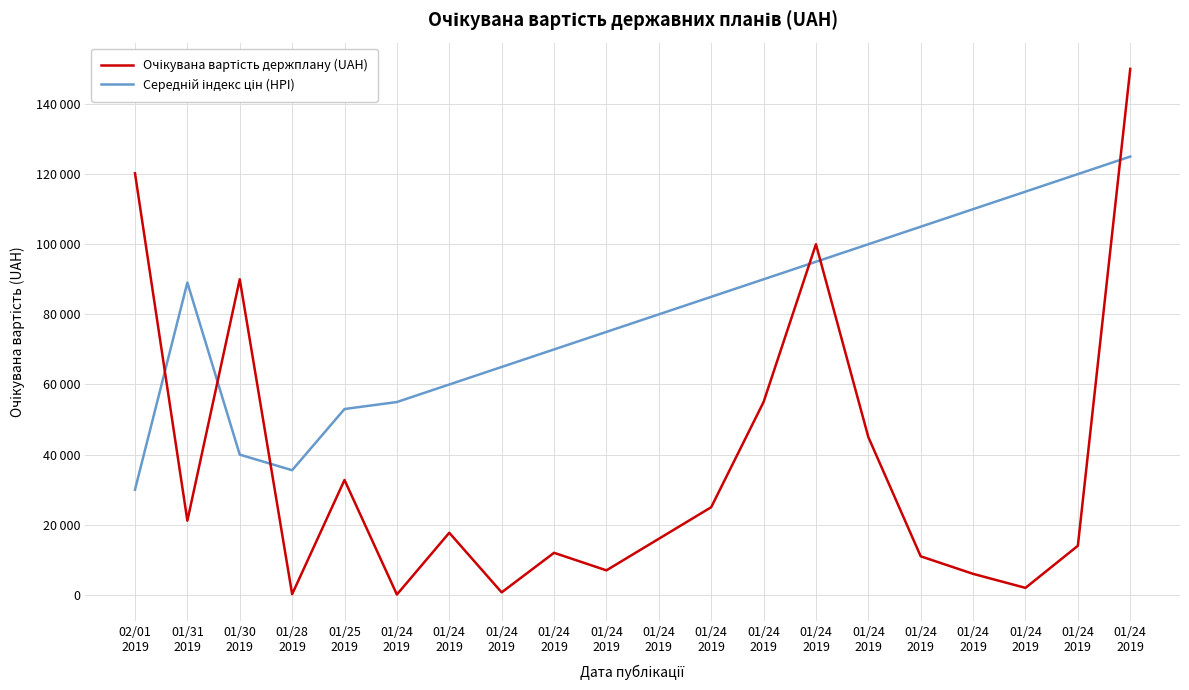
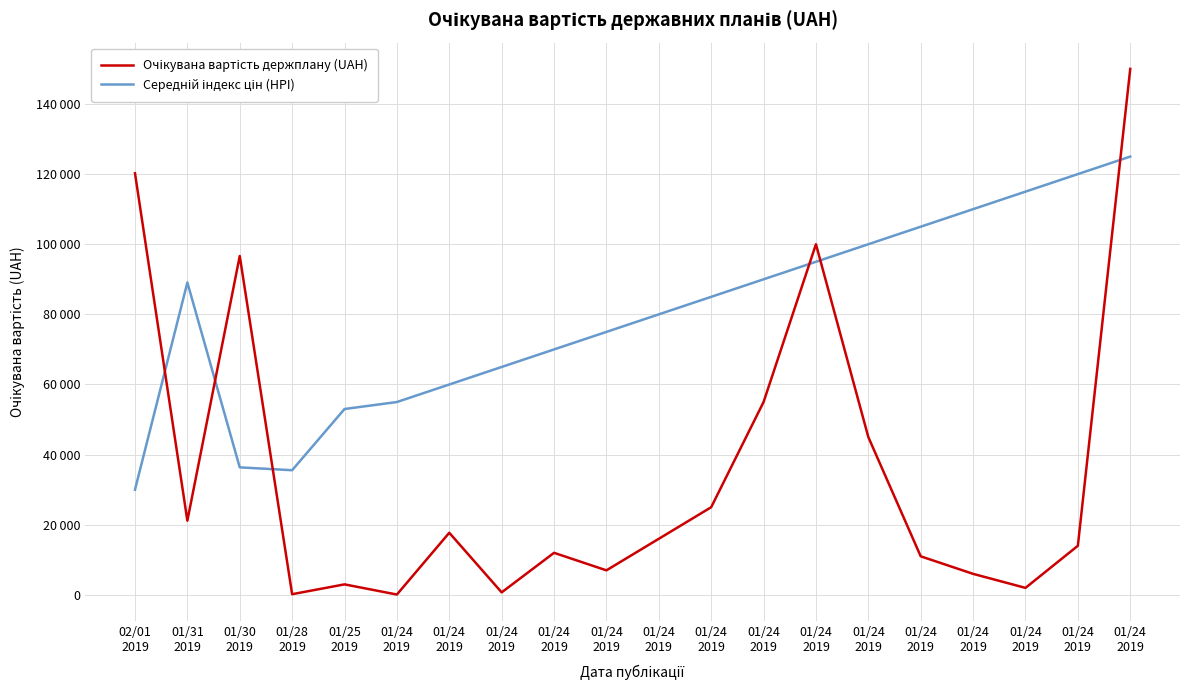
Очікувана вартість держплану (UAH), 01/30 2019: 90000 -> 97000
Середній індекс цін (HPI), 01/30 2019: 40000 -> 36000
Очікувана вартість держплану (UAH), 01/25 2019: 33000 -> 3000
